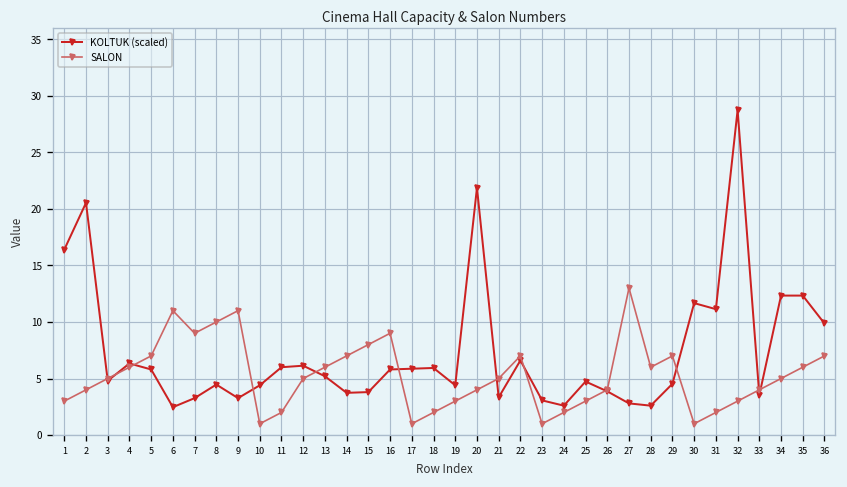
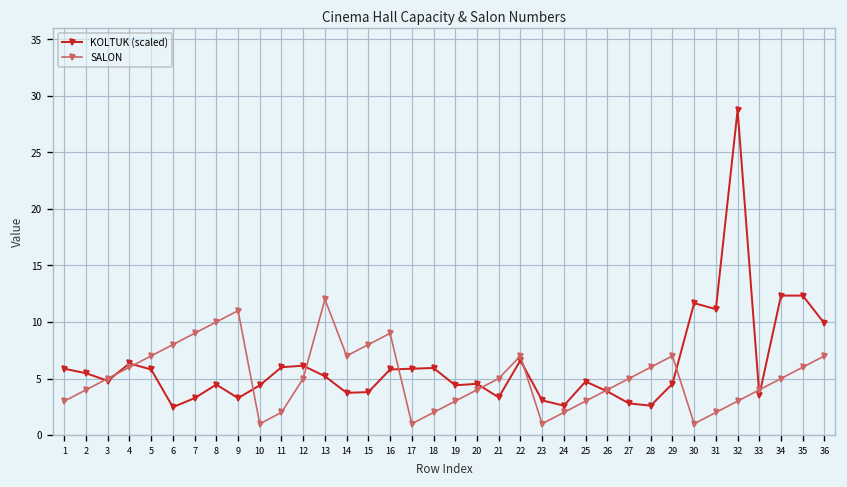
KOLTUK (scaled), 1: 16 -> 6
KOLTUK (scaled), 2: 21 -> 5
SALON, 6: 11 -> 8
SALON, 13: 6 -> 12
KOLTUK (scaled), 20: 22 -> 5
SALON, 27: 13 -> 5
